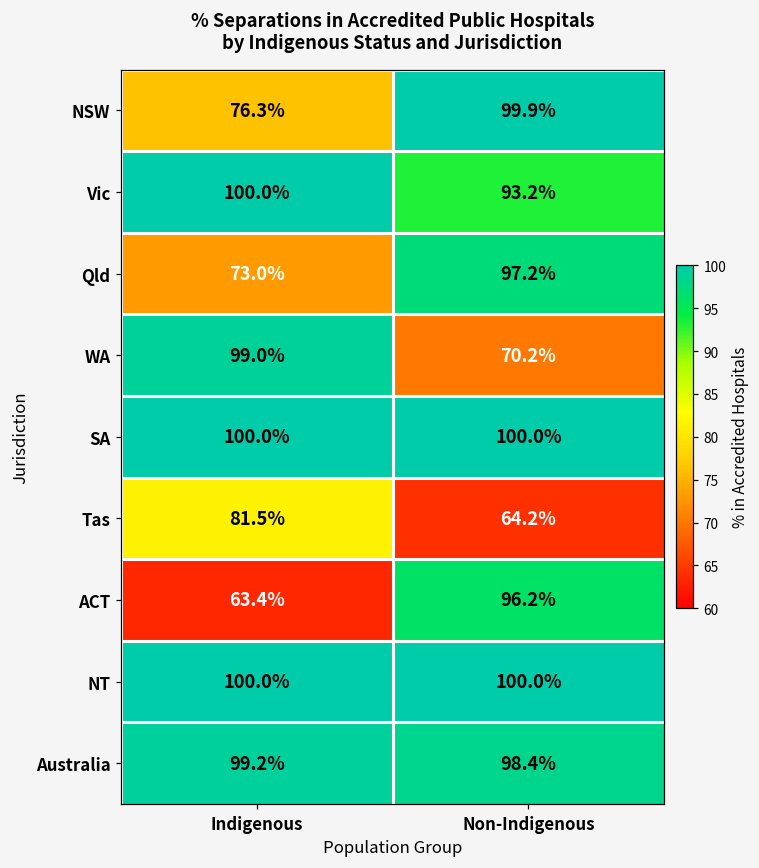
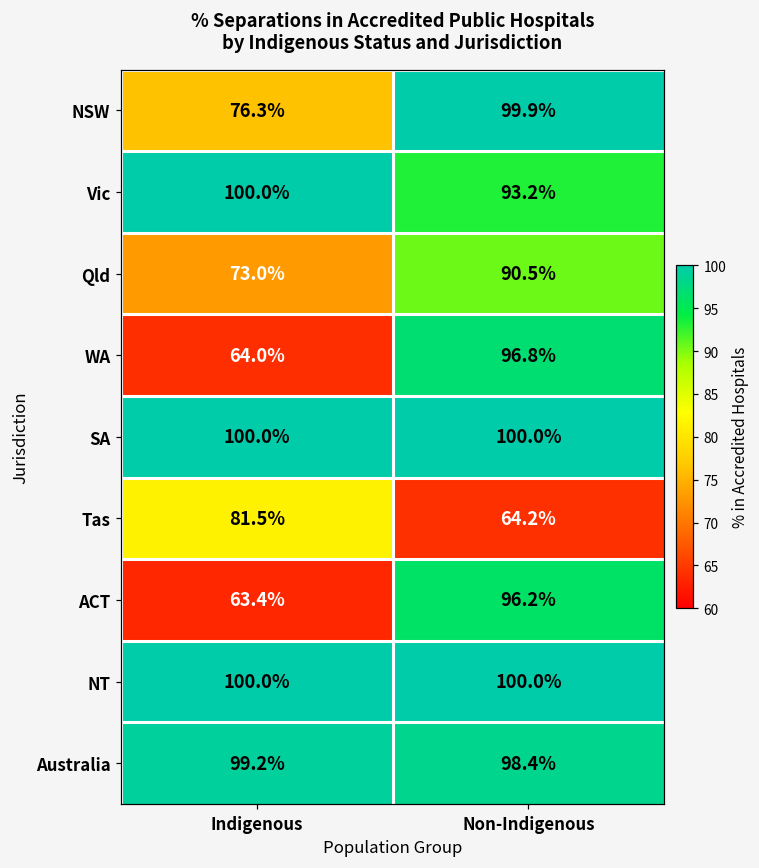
Qld, Non-Indigenous: 97.2% -> 90.5%
WA, Indigenous: 99.0% -> 64.0%
WA, Non-Indigenous: 70.2% -> 96.8%
